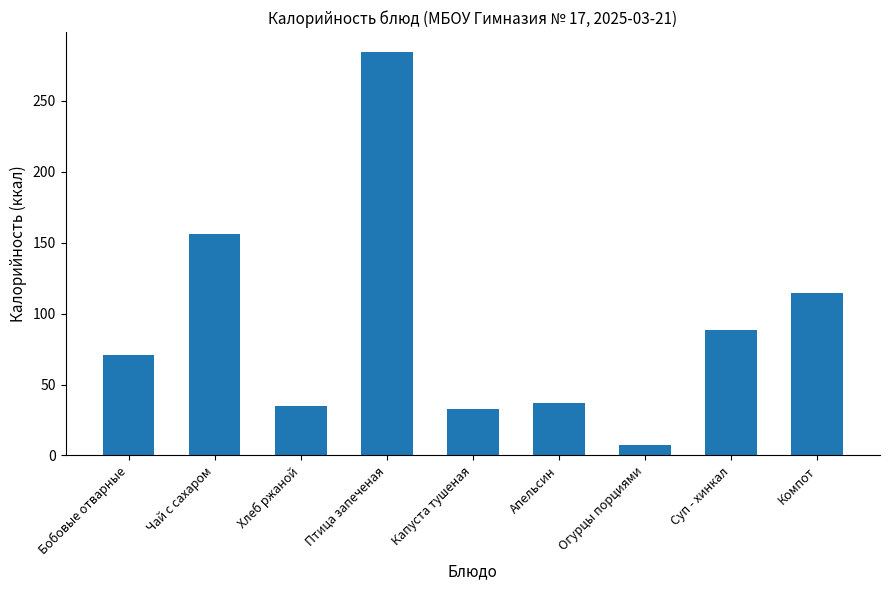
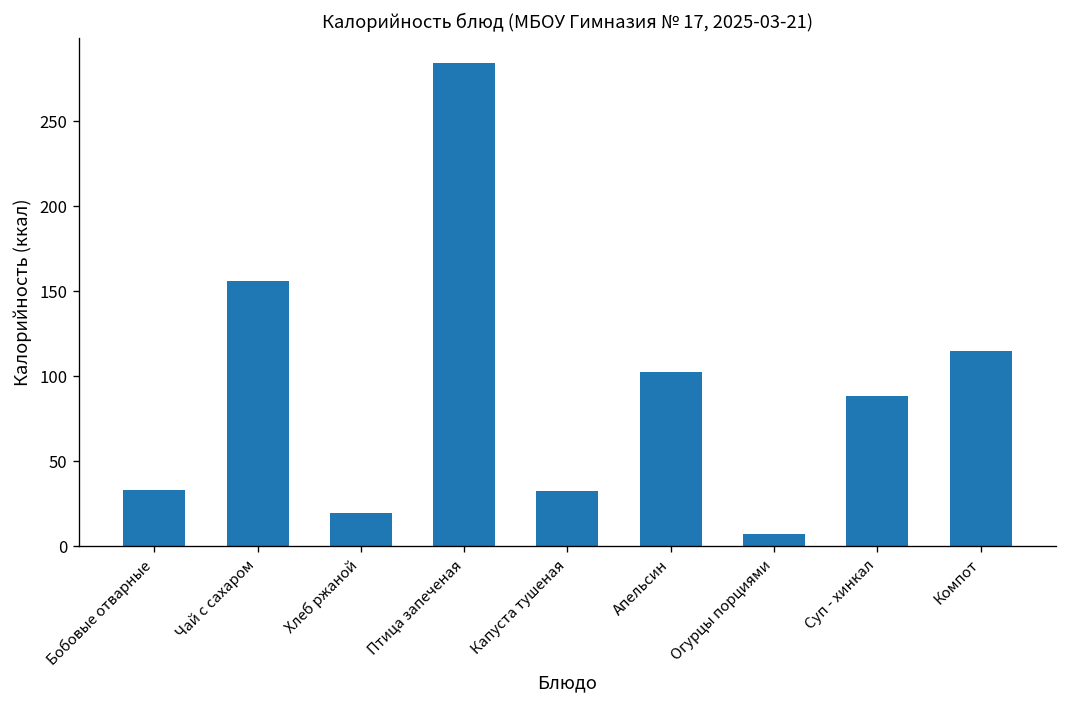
Бобовые отварные: 71 -> 33
Хлеб ржаной: 35 -> 20
Апельсин: 37 -> 103
